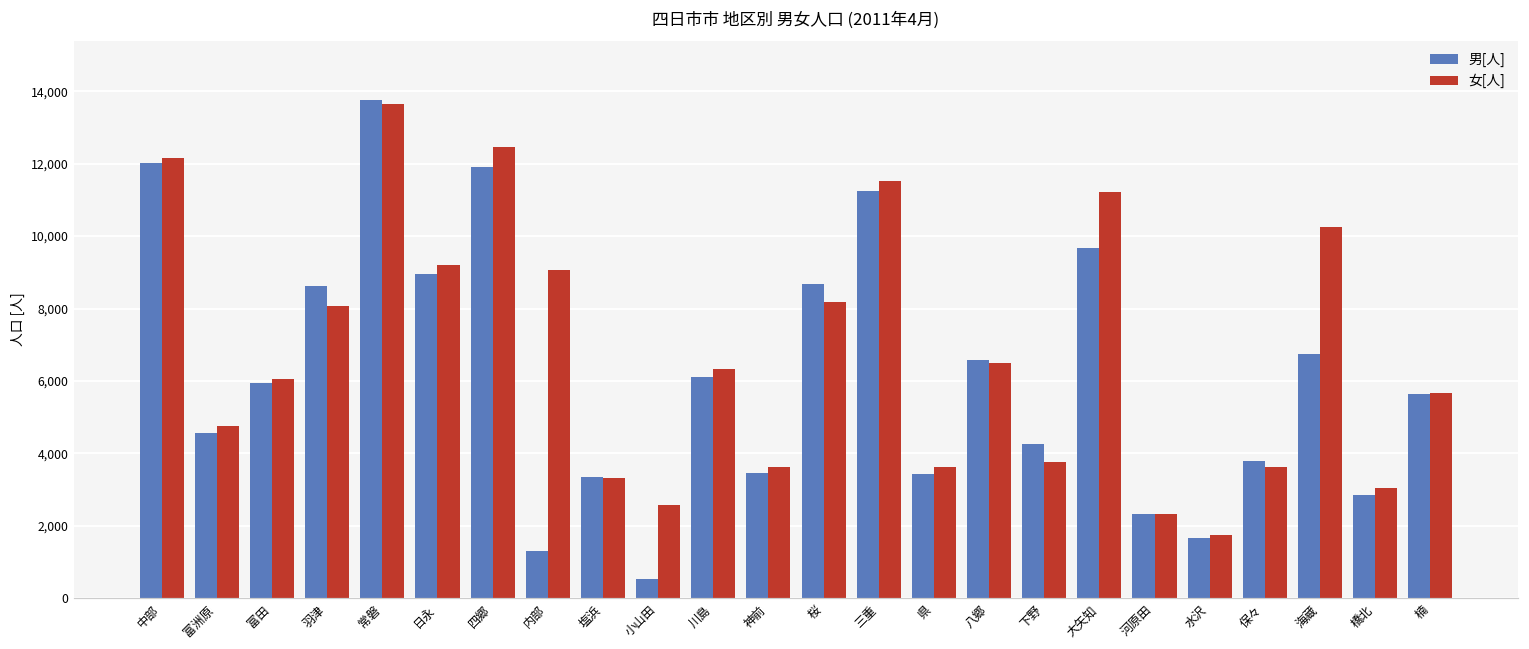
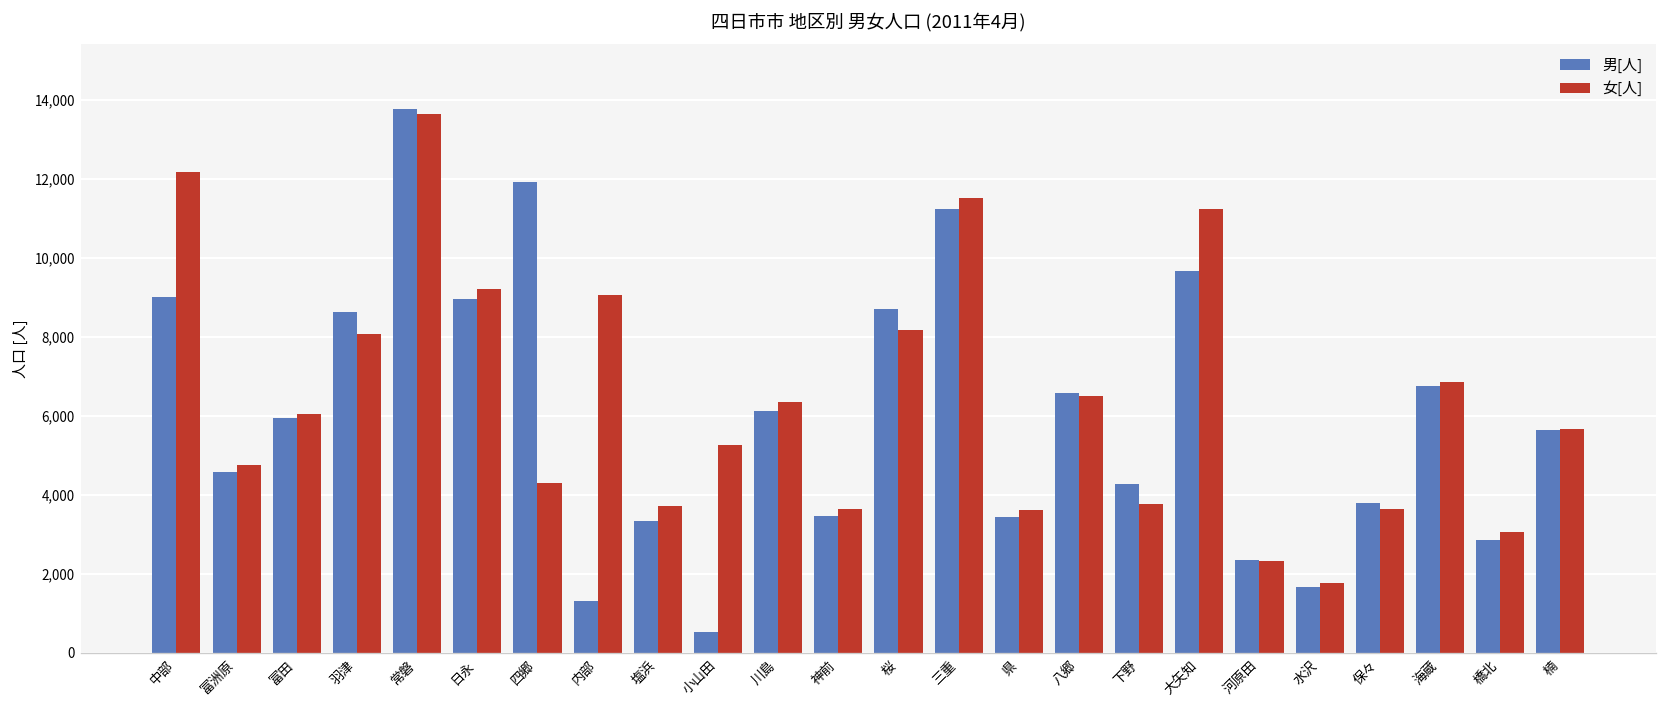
男[人], 中部: 12,000 -> 9,000
女[人], 四郷: 12,500 -> 4,300
女[人], 塩浜: 3,300 -> 3,700
女[人], 小山田: 2,600 -> 5,300
女[人], 海蔵: 10,300 -> 6,800
